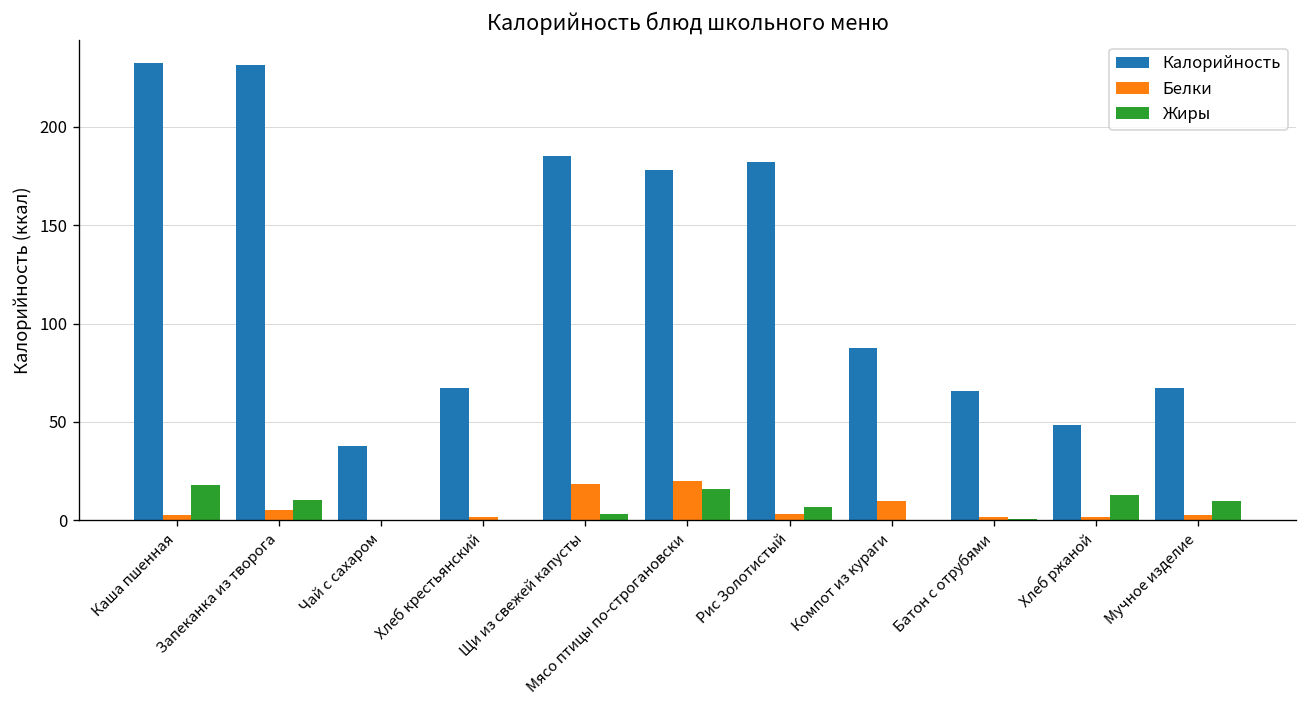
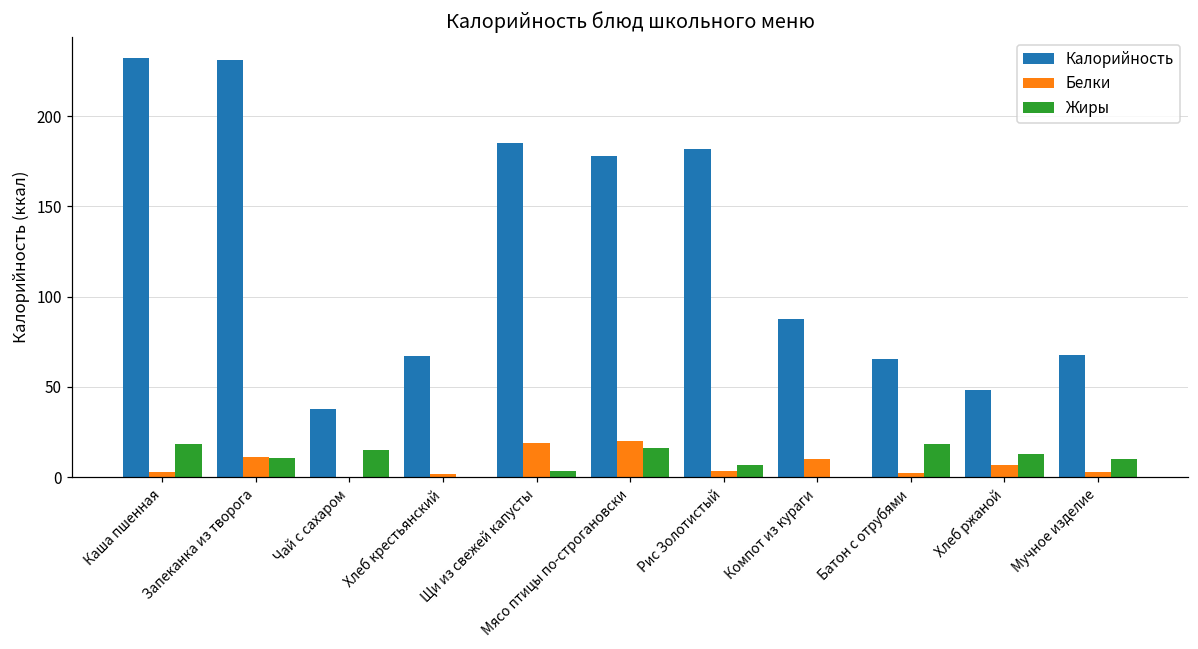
Белки, Запеканка из творога: 5 -> 11
Жиры, Чай с сахаром: 0 -> 15
Жиры, Батон с отрубями: 1 -> 18
Белки, Хлеб ржаной: 2 -> 7
